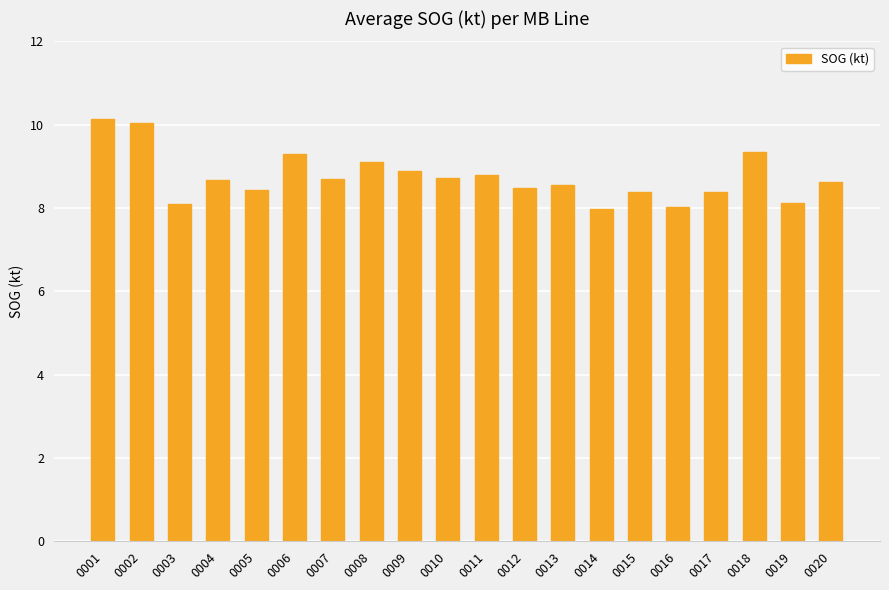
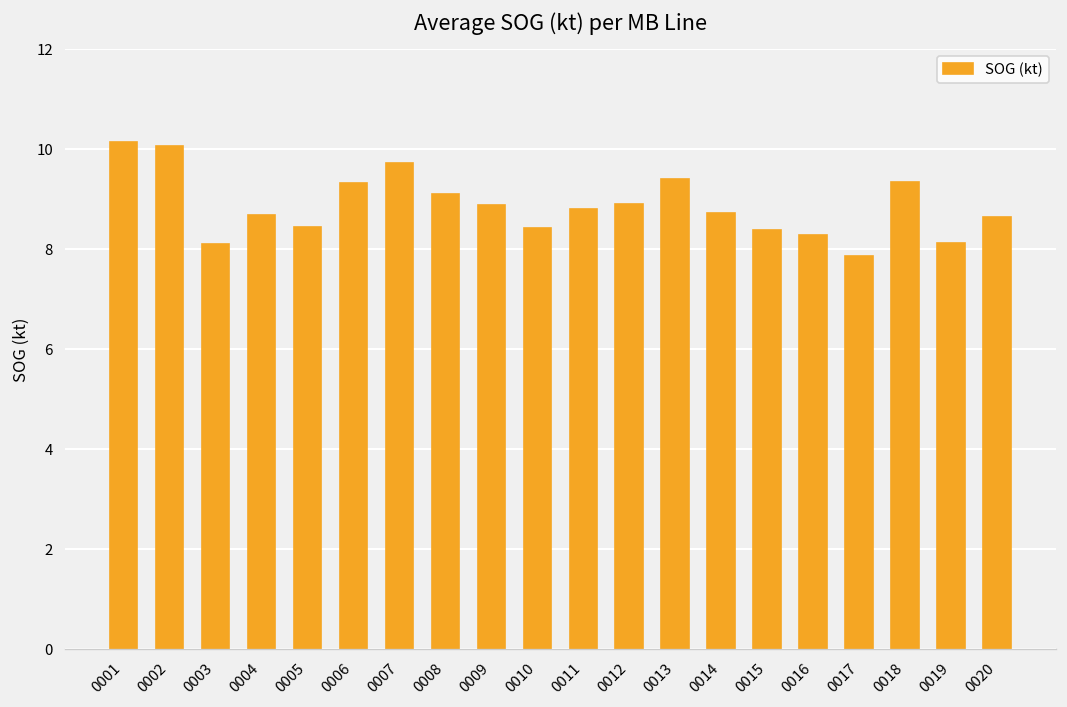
0007: 8.7 -> 9.7
0010: 8.7 -> 8.4
0012: 8.5 -> 8.9
0013: 8.5 -> 9.4
0014: 8.0 -> 8.7
0016: 8.0 -> 8.3
0017: 8.4 -> 7.9
